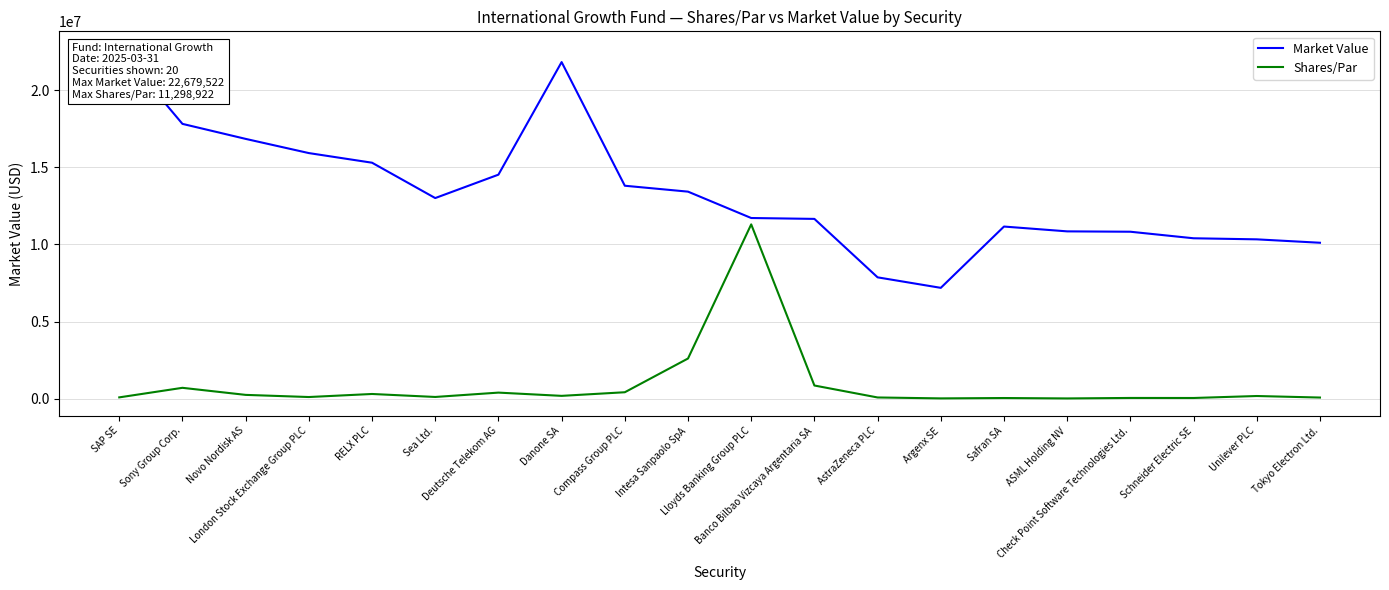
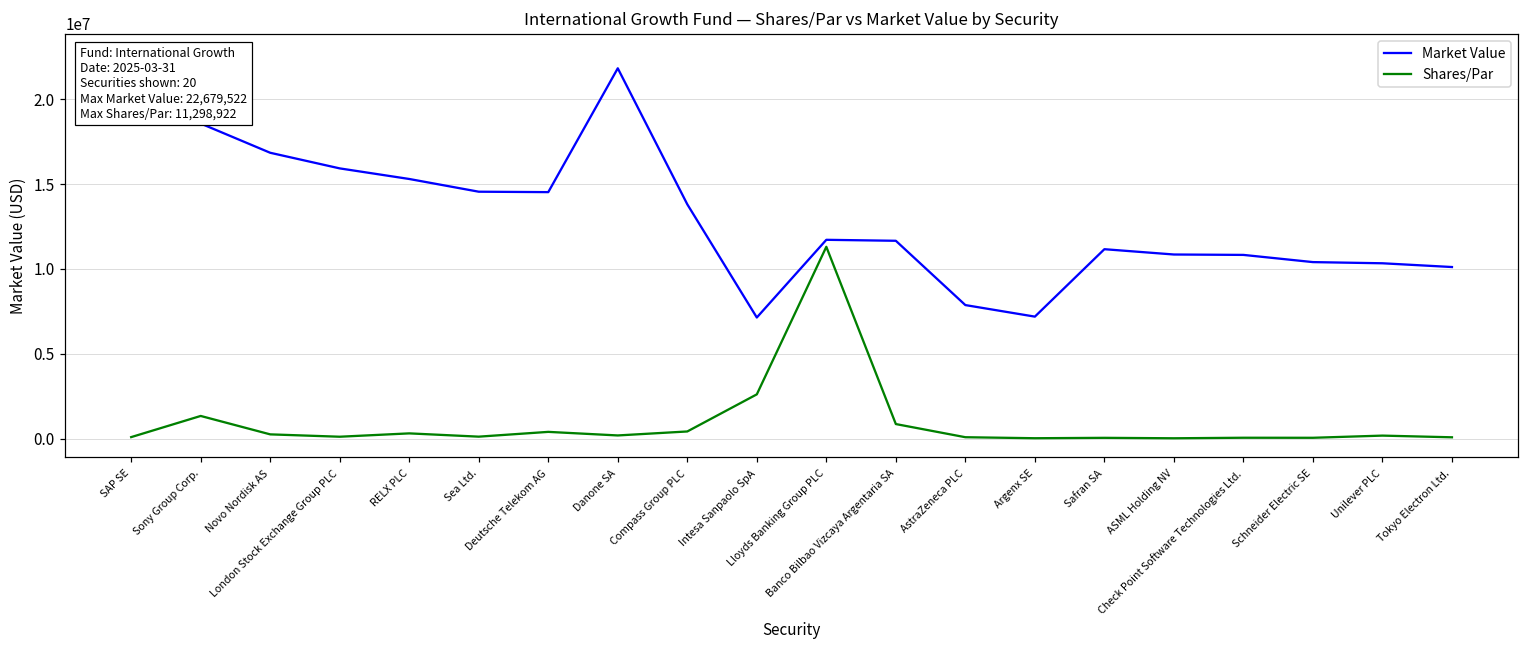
Market Value, Sony Group Corp.: 17800000 -> 18600000
Shares/Par, Sony Group Corp.: 700000 -> 1300000
Market Value, Sea Ltd.: 13000000 -> 14500000
Market Value, Intesa Sanpaolo SpA: 13400000 -> 7100000
